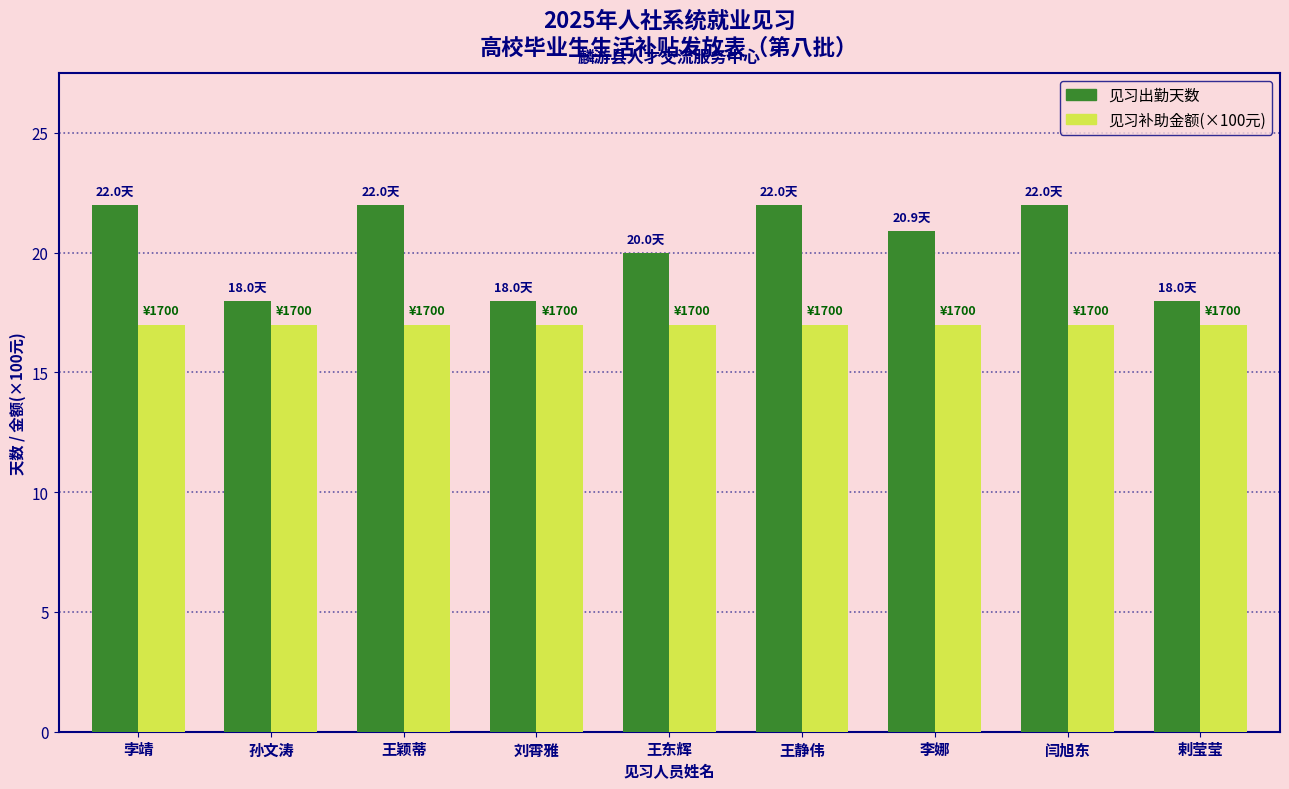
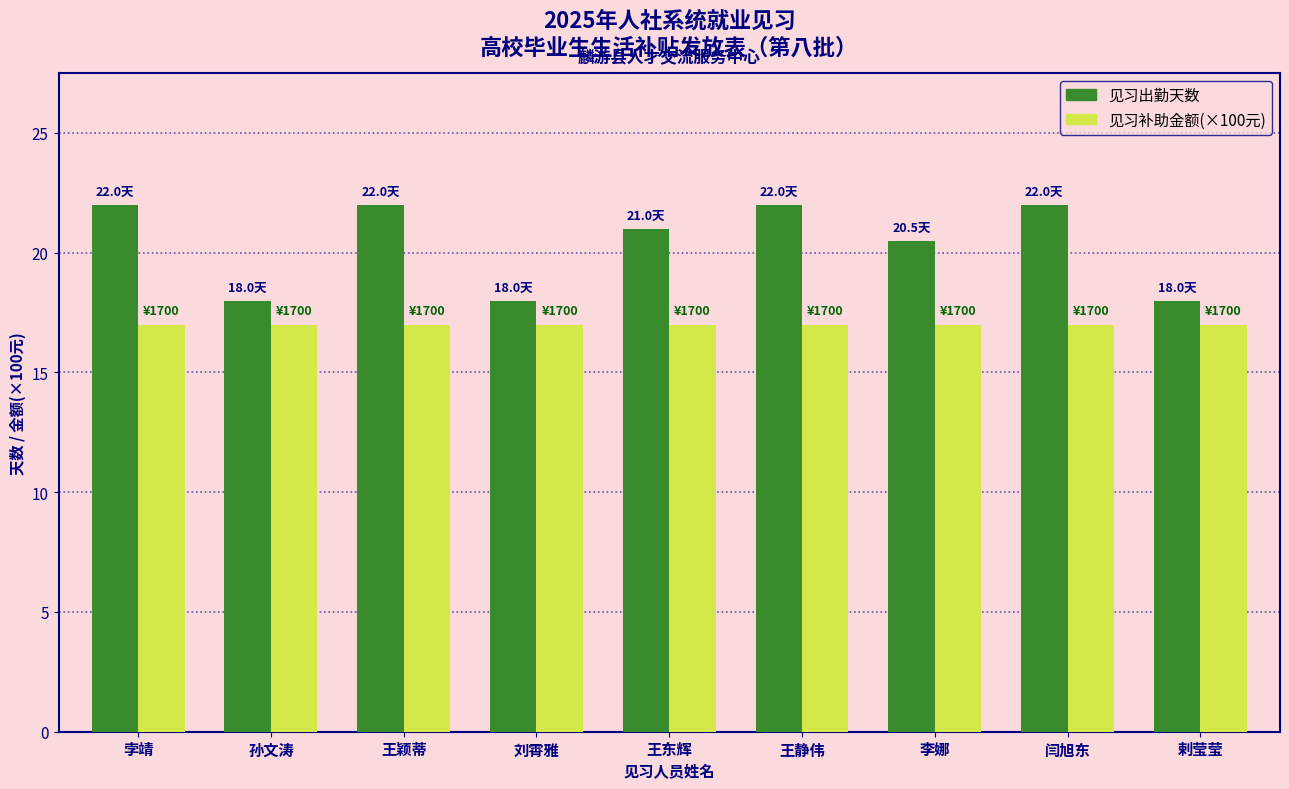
见习出勤天数, 王东辉: 20.0天 -> 21.0天
见习出勤天数, 李娜: 20.9天 -> 20.5天
